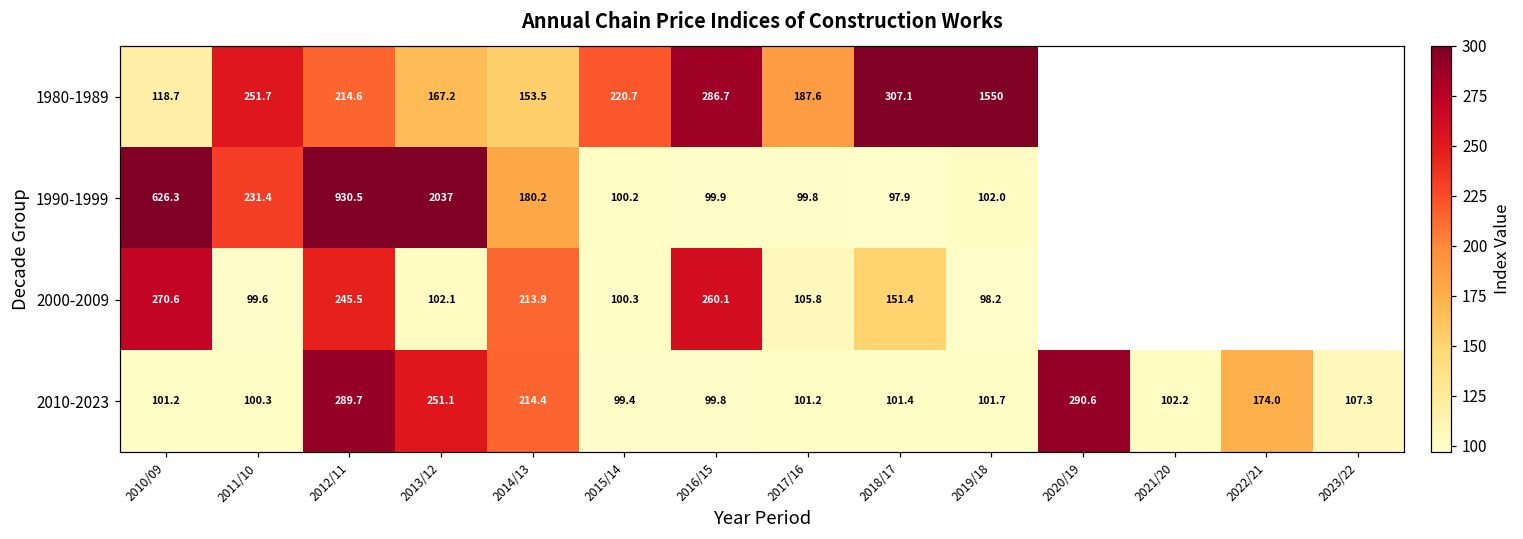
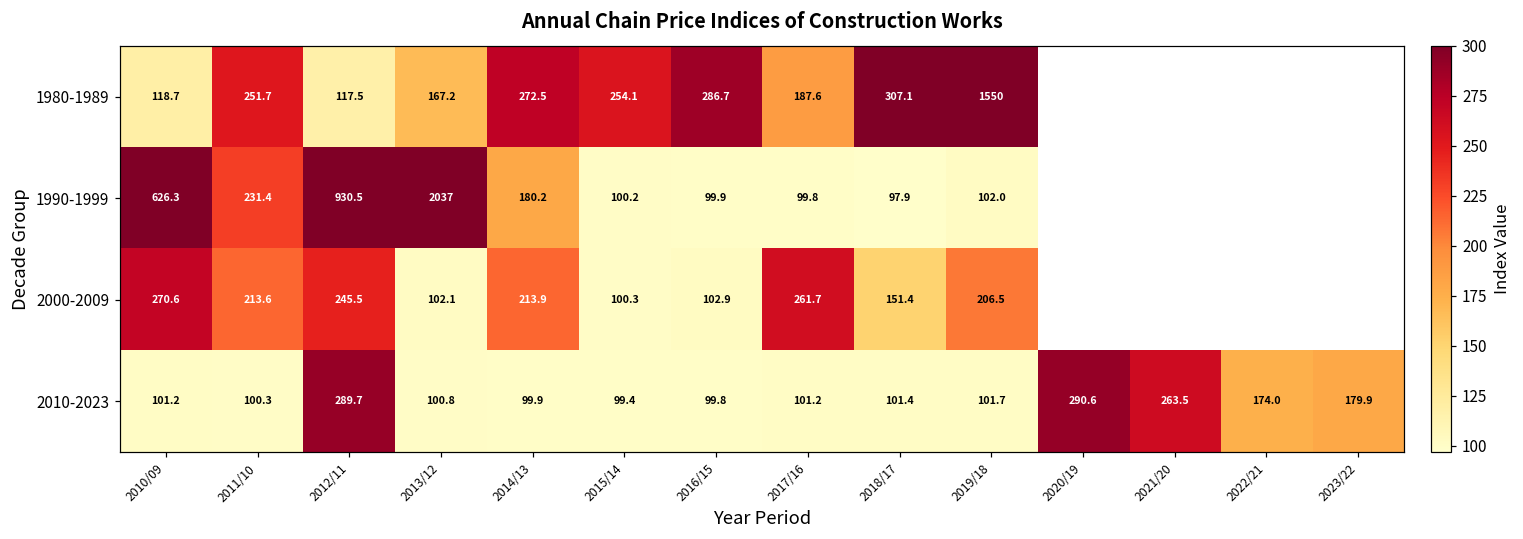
1980-1989, 2012/11: 214.6 -> 117.5
1980-1989, 2014/13: 153.5 -> 272.5
1980-1989, 2015/14: 220.7 -> 254.1
2000-2009, 2011/10: 99.6 -> 213.6
2000-2009, 2016/15: 260.1 -> 102.9
2000-2009, 2017/16: 105.8 -> 261.7
2000-2009, 2019/18: 98.2 -> 206.5
2010-2023, 2013/12: 251.1 -> 100.8
2010-2023, 2014/13: 214.4 -> 99.9
2010-2023, 2021/20: 102.2 -> 263.5
2010-2023, 2023/22: 107.3 -> 179.9
